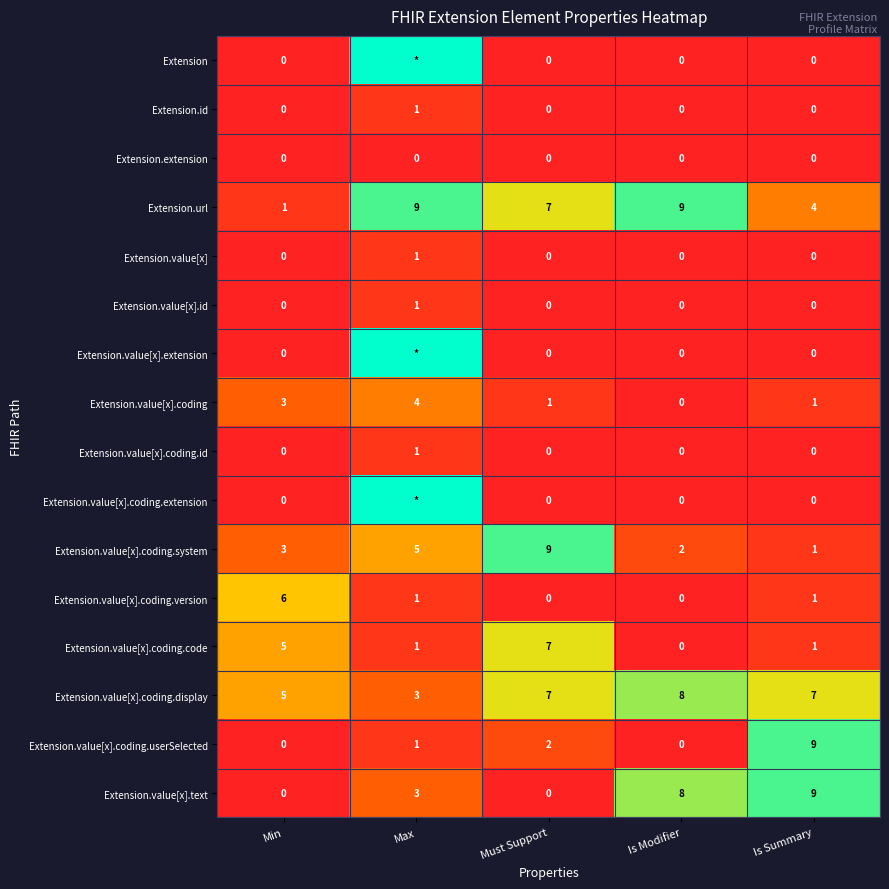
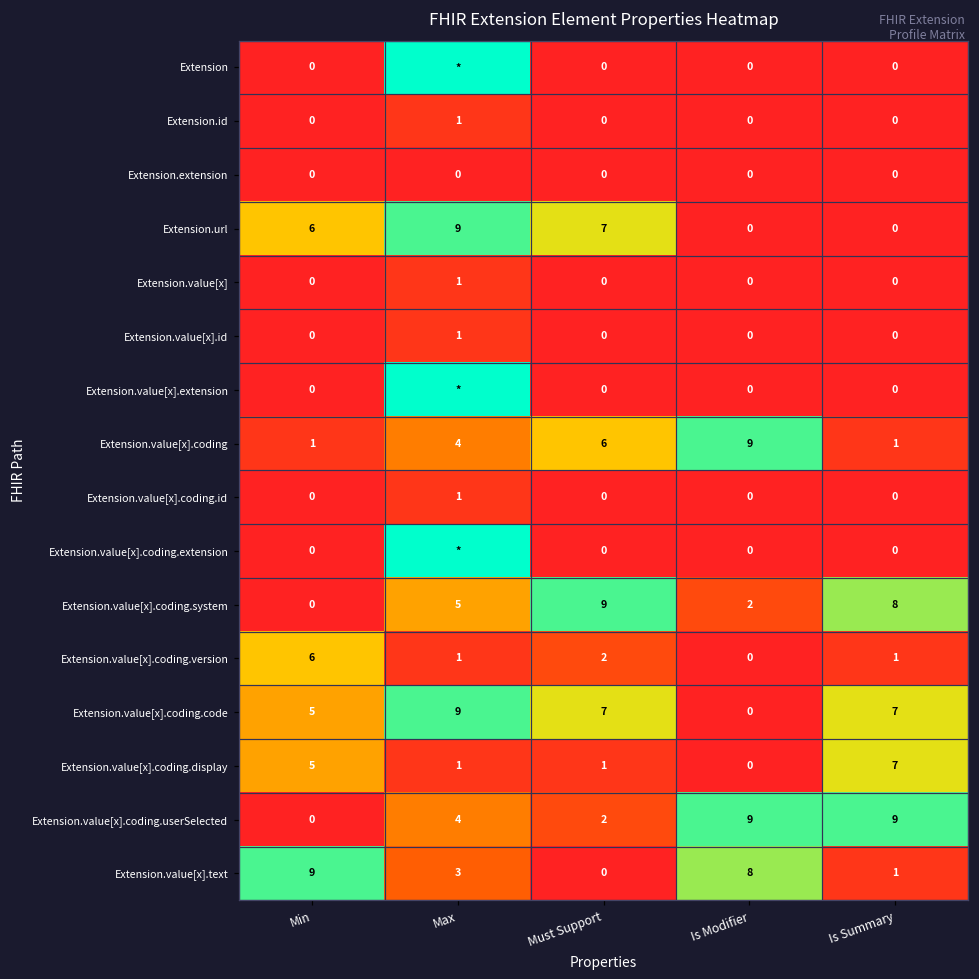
Extension.url, Min: 1 -> 6
Extension.url, Is Modifier: 9 -> 0
Extension.url, Is Summary: 4 -> 0
Extension.value[x].coding, Min: 3 -> 1
Extension.value[x].coding, Must Support: 1 -> 6
Extension.value[x].coding, Is Modifier: 0 -> 9
Extension.value[x].coding.system, Min: 3 -> 0
Extension.value[x].coding.system, Is Summary: 1 -> 8
Extension.value[x].coding.version, Must Support: 0 -> 2
Extension.value[x].coding.code, Max: 1 -> 9
Extension.value[x].coding.code, Is Summary: 1 -> 7
Extension.value[x].coding.display, Max: 3 -> 1
Extension.value[x].coding.display, Must Support: 7 -> 1
Extension.value[x].coding.display, Is Modifier: 8 -> 0
Extension.value[x].coding.userSelected, Max: 1 -> 4
Extension.value[x].coding.userSelected, Is Modifier: 0 -> 9
Extension.value[x].text, Min: 0 -> 9
Extension.value[x].text, Is Summary: 9 -> 1
